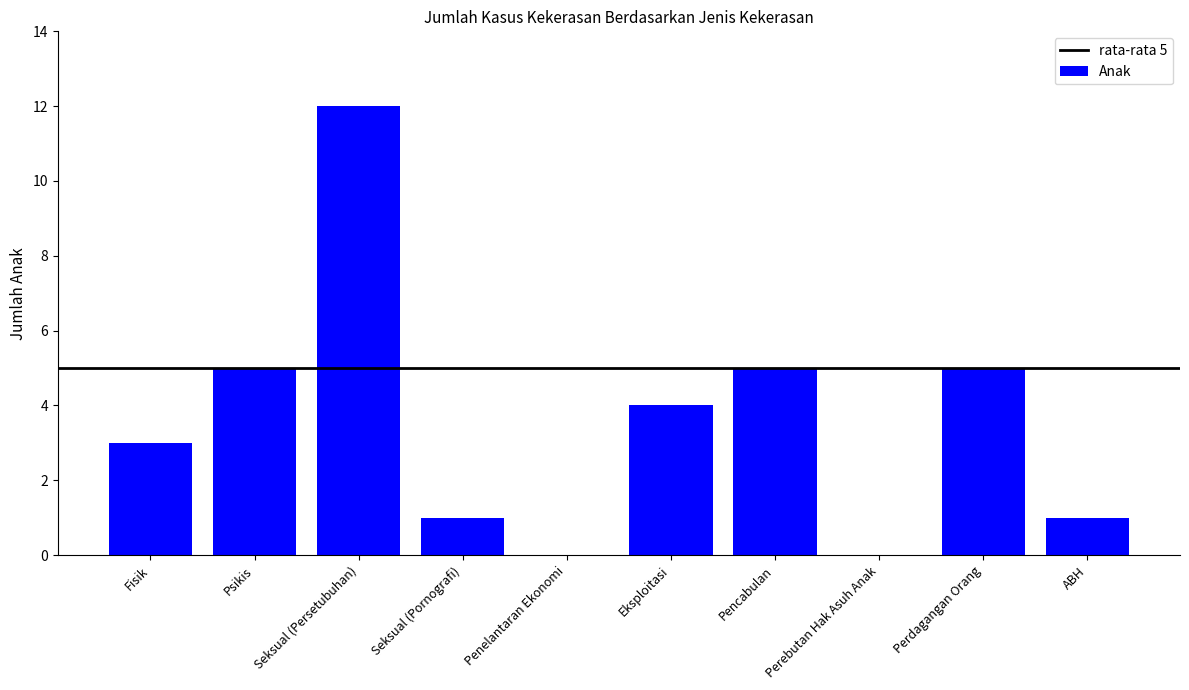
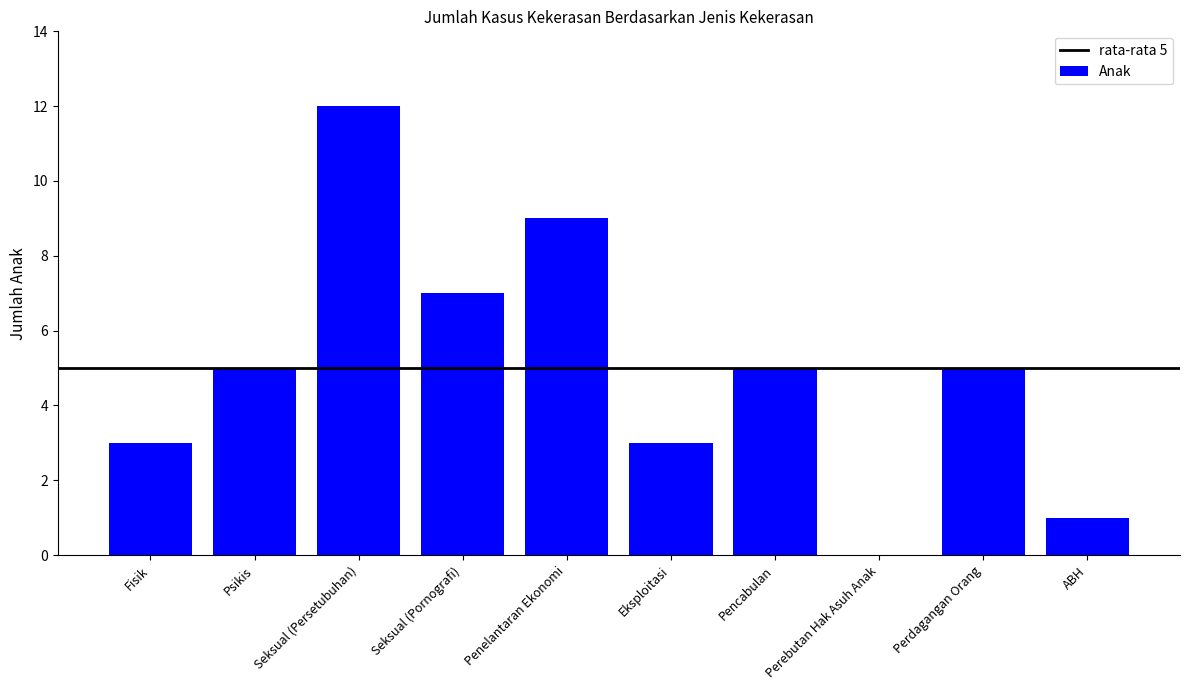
Seksual (Pornografi): 1 -> 7
Penelantaran Ekonomi: 0 -> 9
Eksploitasi: 4 -> 3
